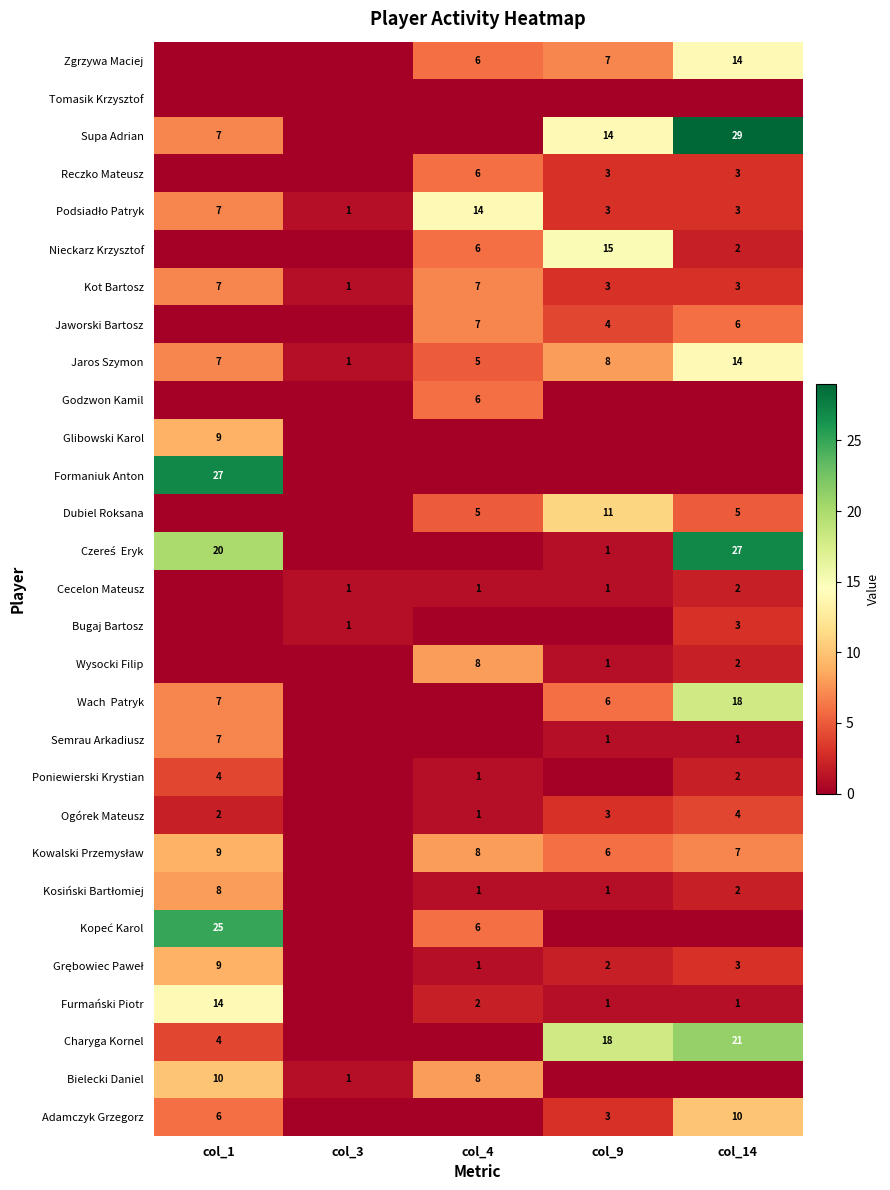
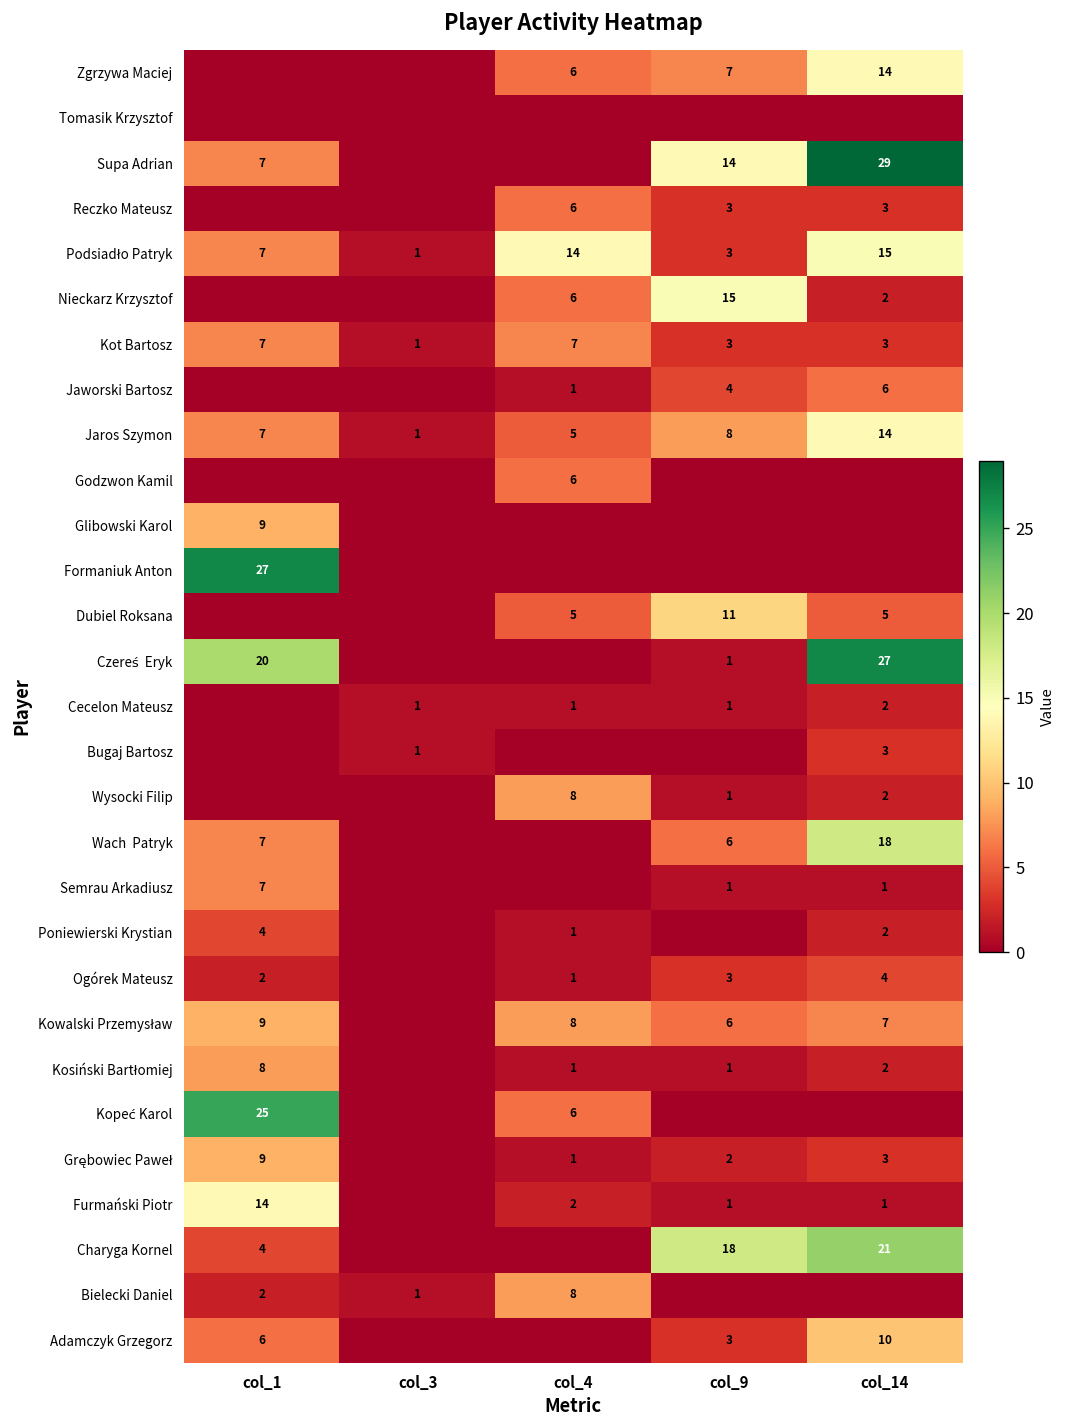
Podsiadło Patryk, col_14: 3 -> 15
Jaworski Bartosz, col_4: 7 -> 1
Bielecki Daniel, col_1: 10 -> 2
